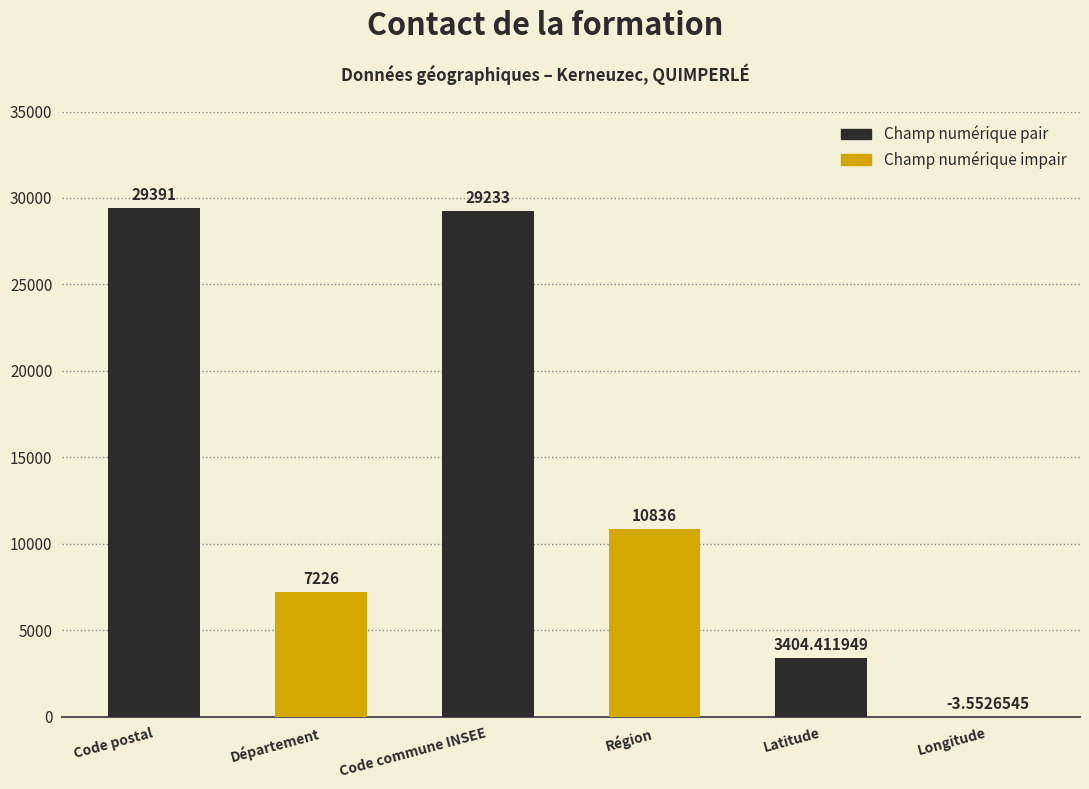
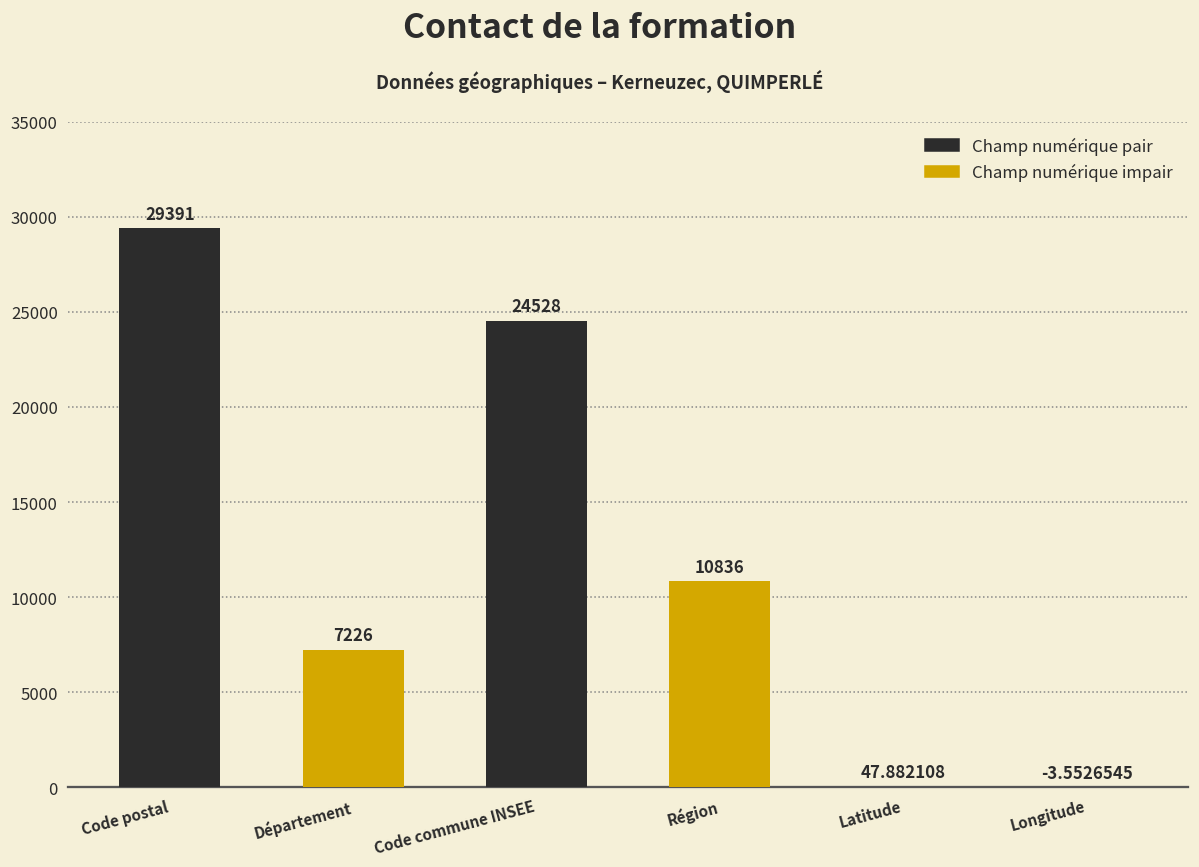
Code commune INSEE: 29233 -> 24528
Latitude: 3404.411949 -> 47.882108
